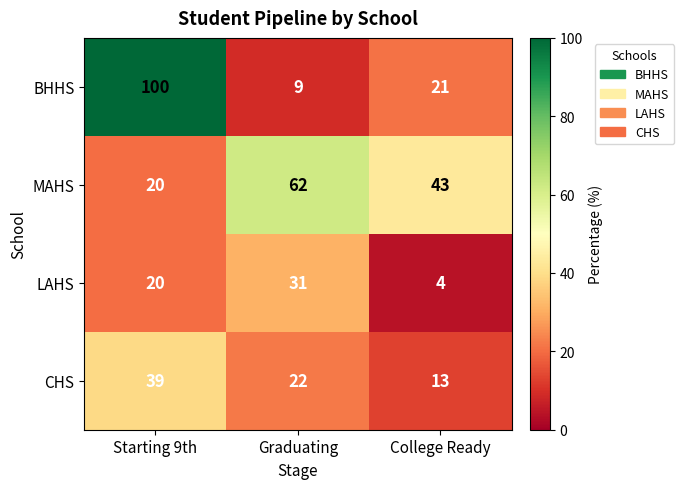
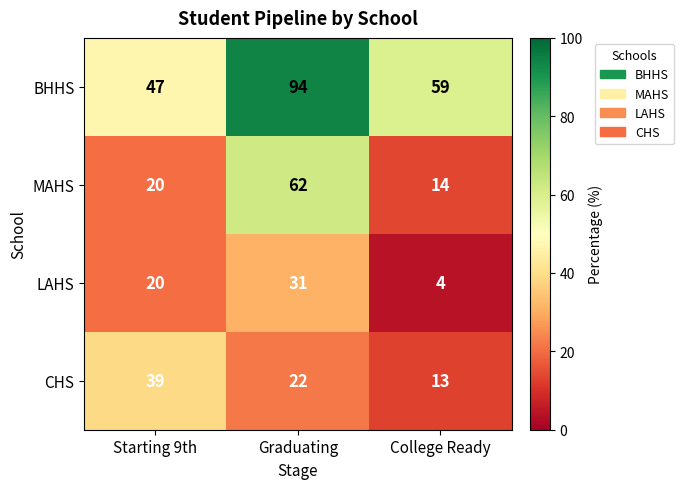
BHHS, Starting 9th: 100 -> 47
BHHS, Graduating: 9 -> 94
BHHS, College Ready: 21 -> 59
MAHS, College Ready: 43 -> 14
